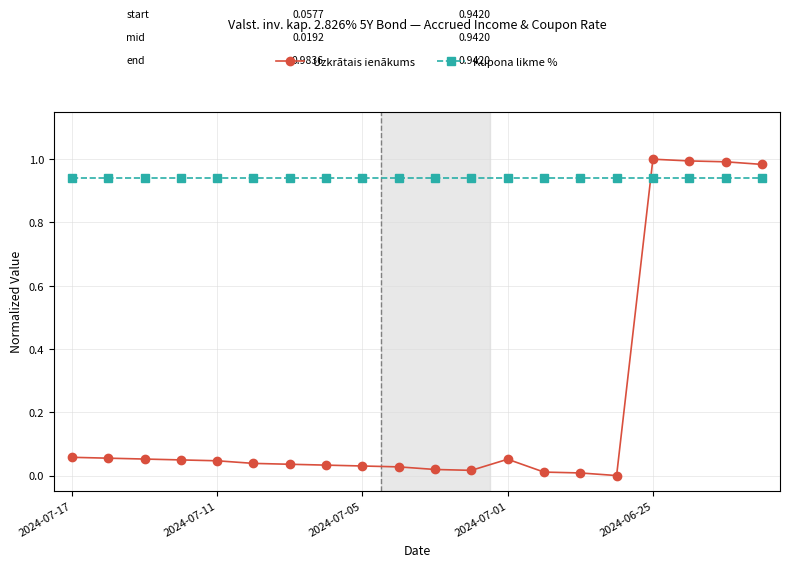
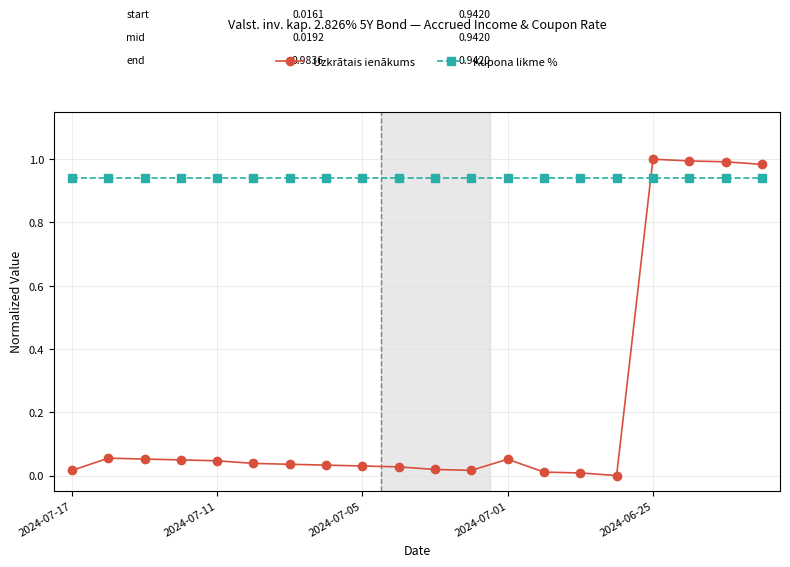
Uzkrātais ienākums, 2024-07-17: 0.0577 -> 0.0161
